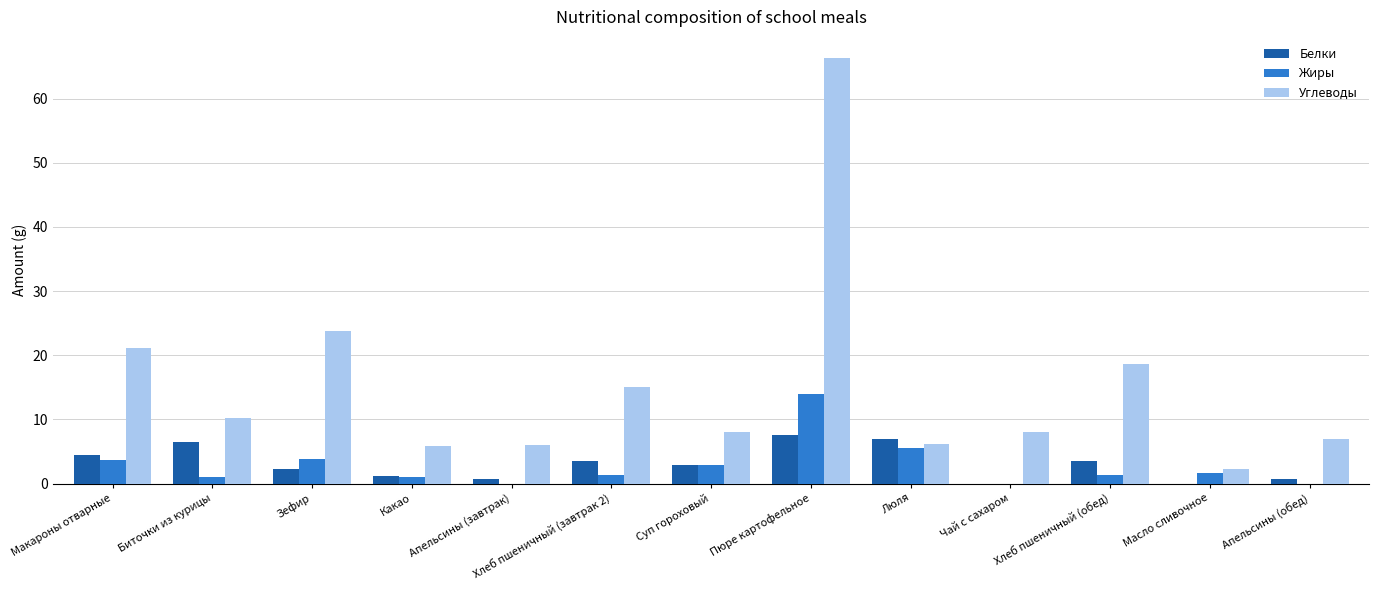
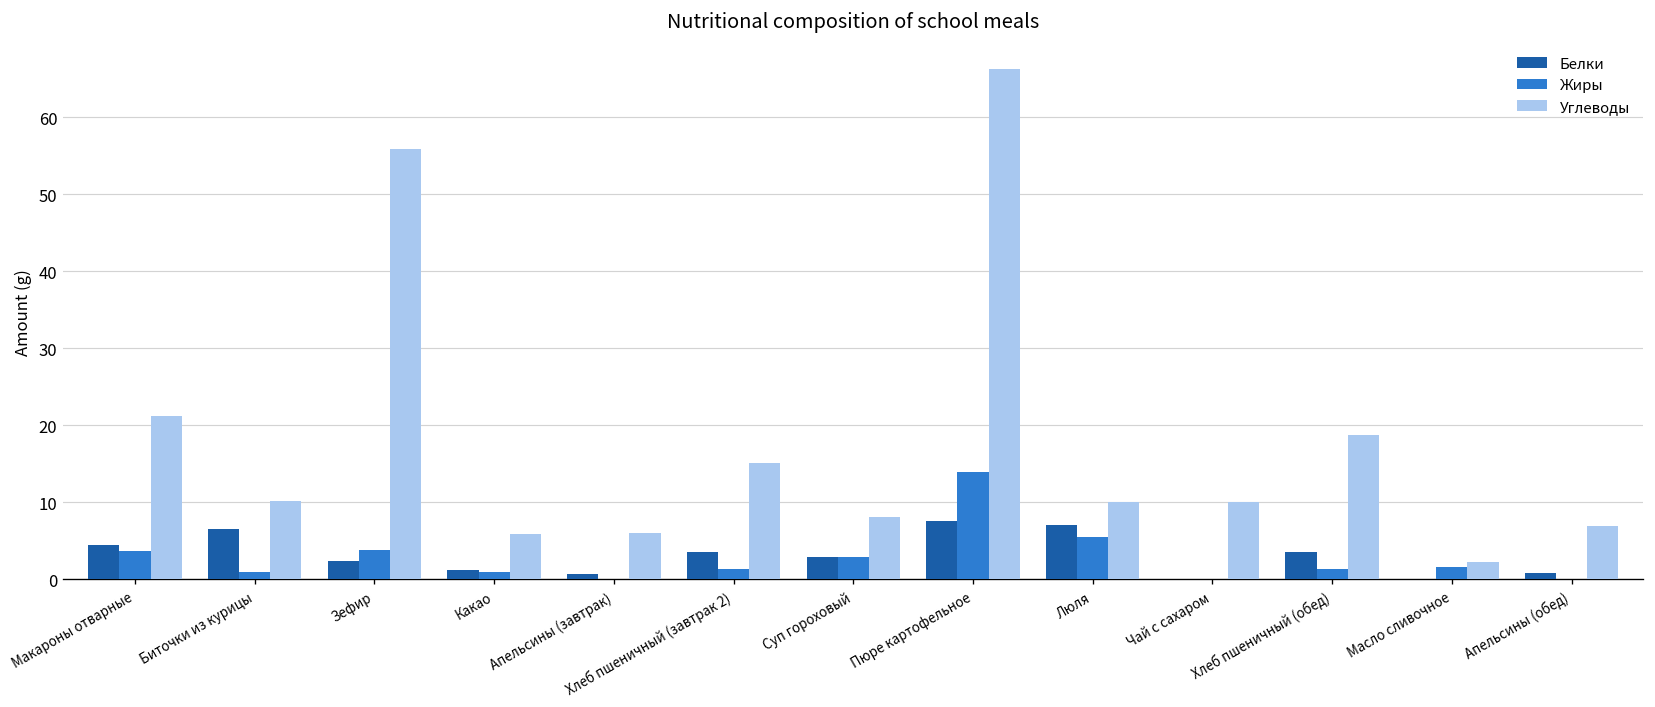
Углеводы, Зефир: 24 -> 56
Углеводы, Люля: 6 -> 10
Углеводы, Чай с сахаром: 8 -> 10
